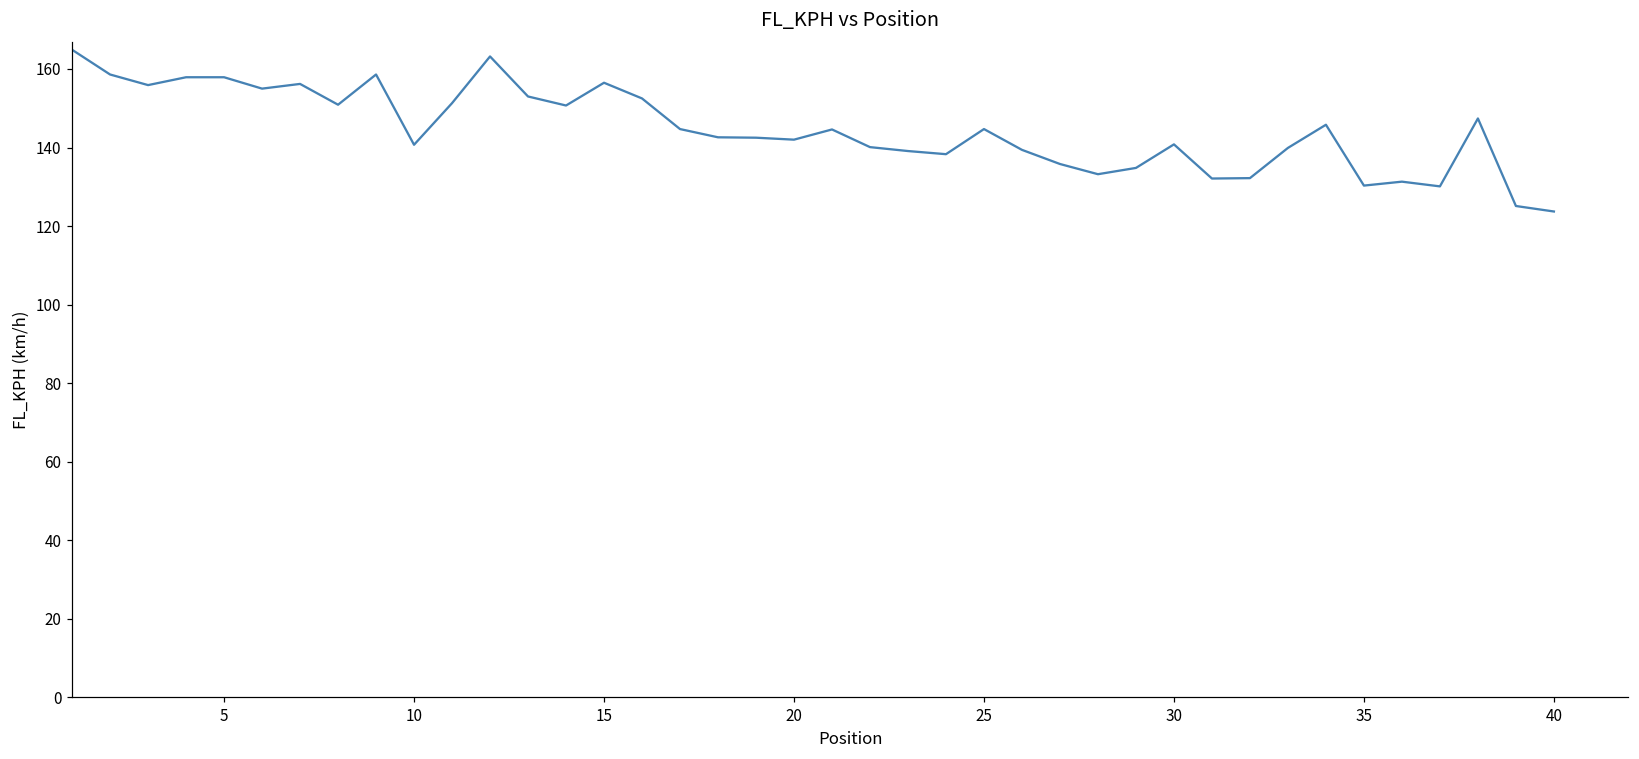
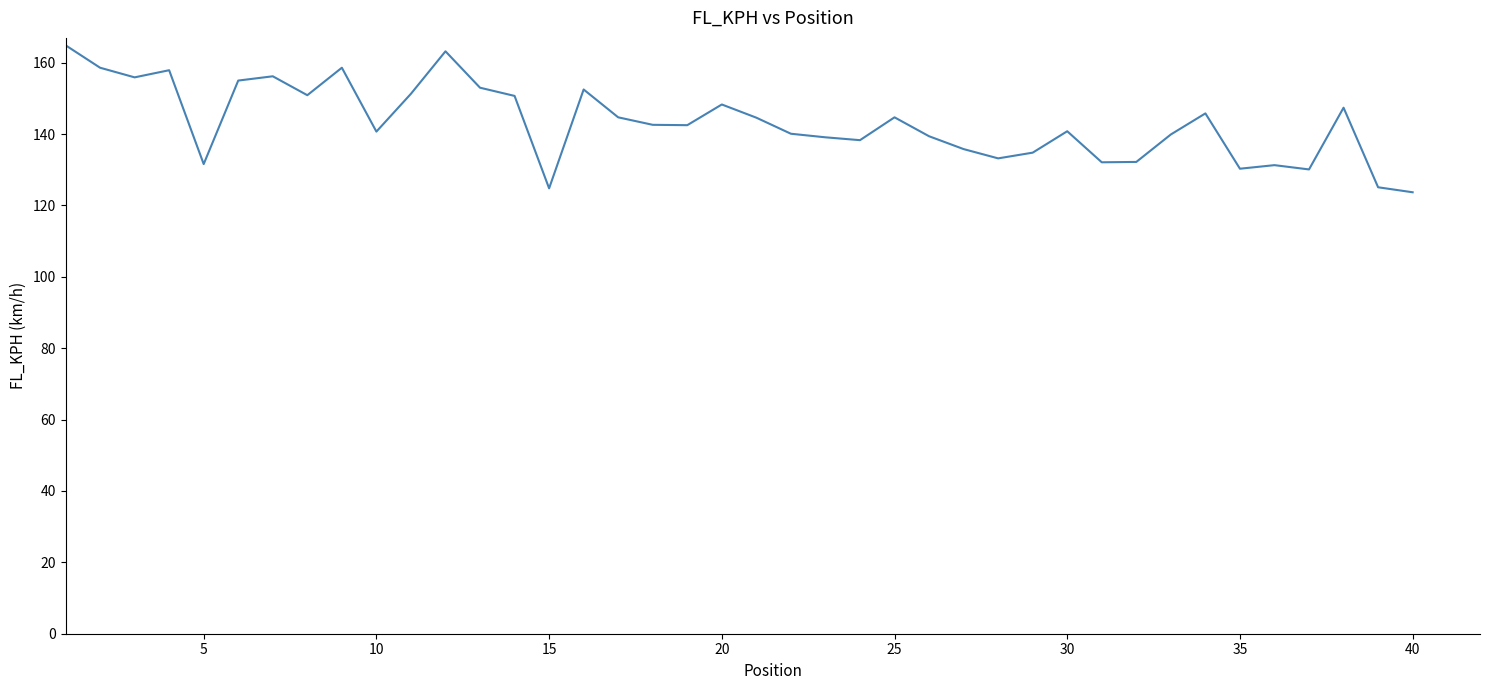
5: 158 -> 132
15: 157 -> 125
20: 142 -> 148
